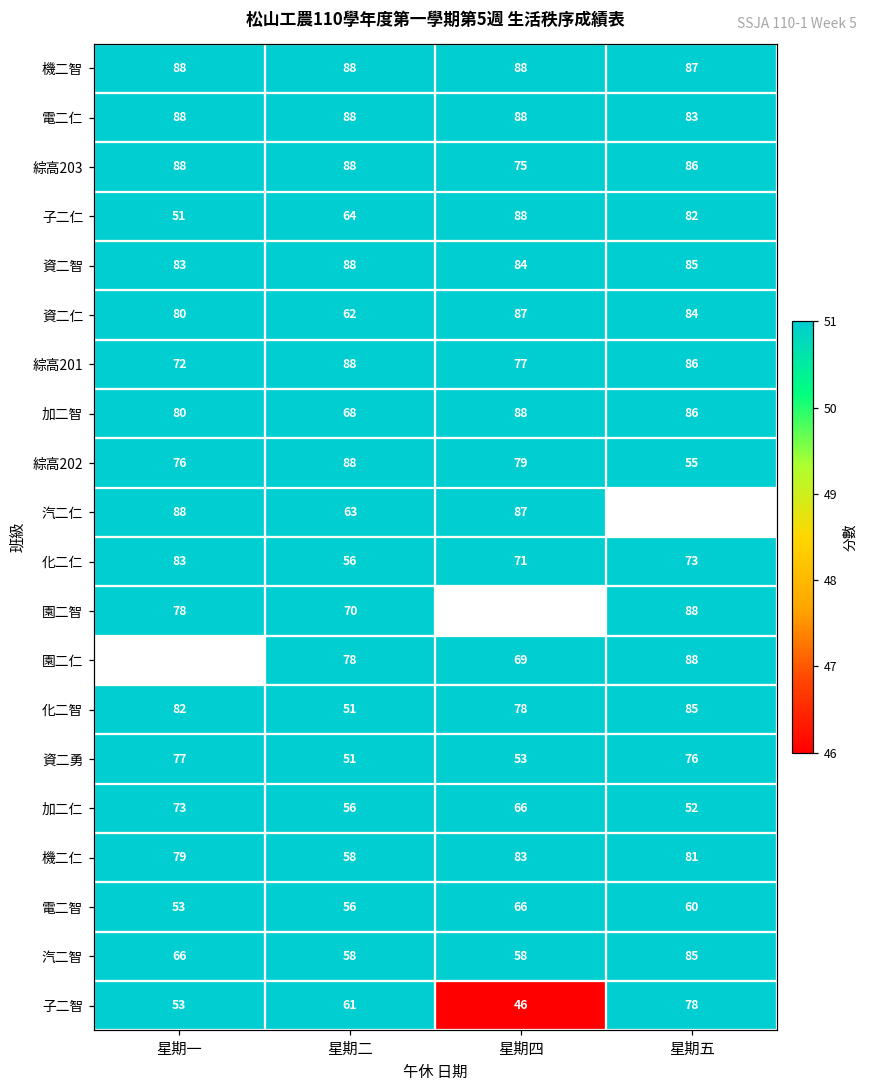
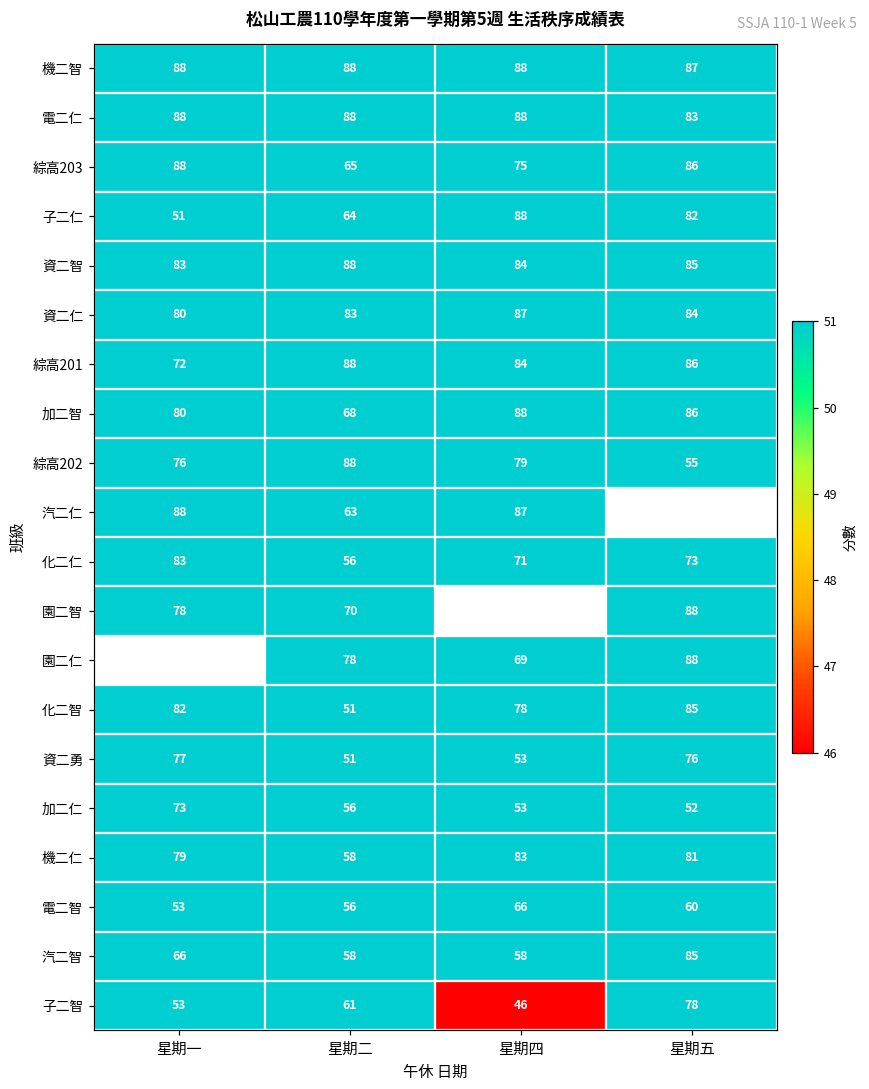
綜高203, 星期二: 88 -> 65
資二仁, 星期二: 62 -> 83
綜高201, 星期四: 77 -> 84
加二仁, 星期四: 66 -> 53
